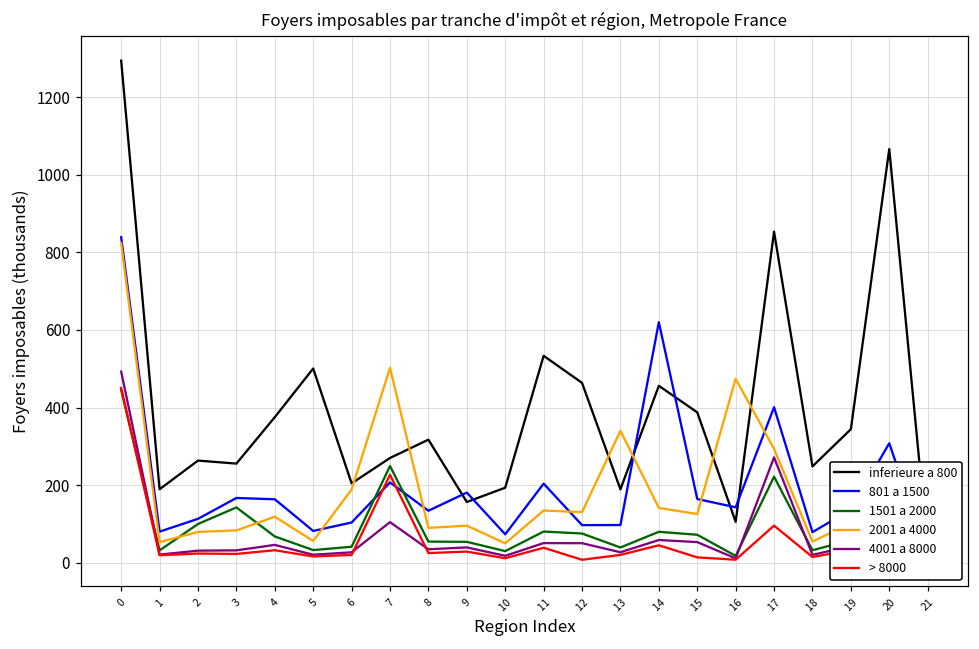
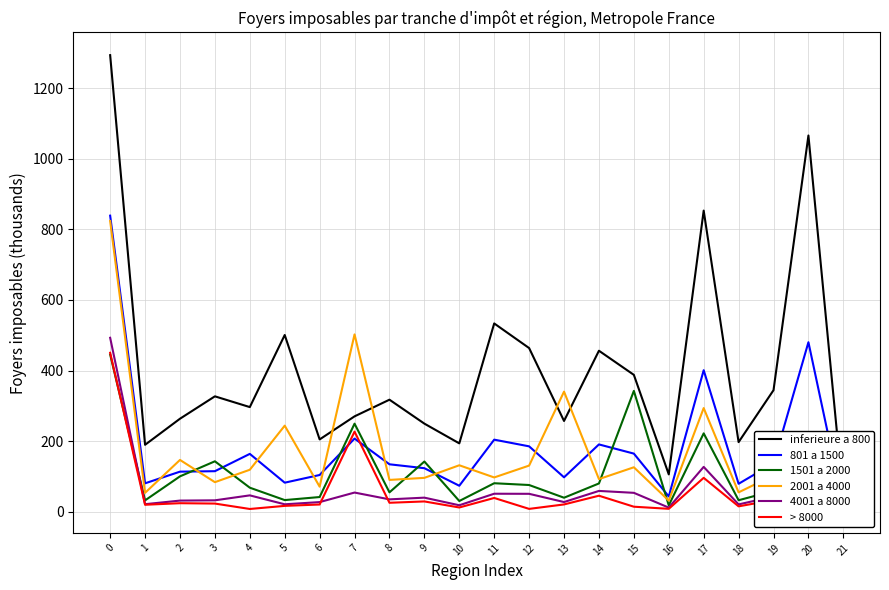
2001 a 4000, 2: 80 -> 150
inferieure a 800, 3: 260 -> 330
801 a 1500, 3: 170 -> 110
inferieure a 800, 4: 380 -> 300
> 8000, 4: 30 -> 10
2001 a 4000, 5: 60 -> 240
2001 a 4000, 6: 190 -> 70
4001 a 8000, 7: 100 -> 50
inferieure a 800, 9: 160 -> 250
801 a 1500, 9: 180 -> 120
1501 a 2000, 9: 50 -> 140
2001 a 4000, 10: 50 -> 130
2001 a 4000, 11: 130 -> 100
801 a 1500, 12: 100 -> 190
inferieure a 800, 13: 190 -> 260
801 a 1500, 14: 620 -> 190
2001 a 4000, 14: 140 -> 90
1501 a 2000, 15: 70 -> 340
801 a 1500, 16: 140 -> 40
2001 a 4000, 16: 470 -> 30
4001 a 8000, 17: 270 -> 130
inferieure a 800, 18: 250 -> 200
801 a 1500, 20: 310 -> 480
